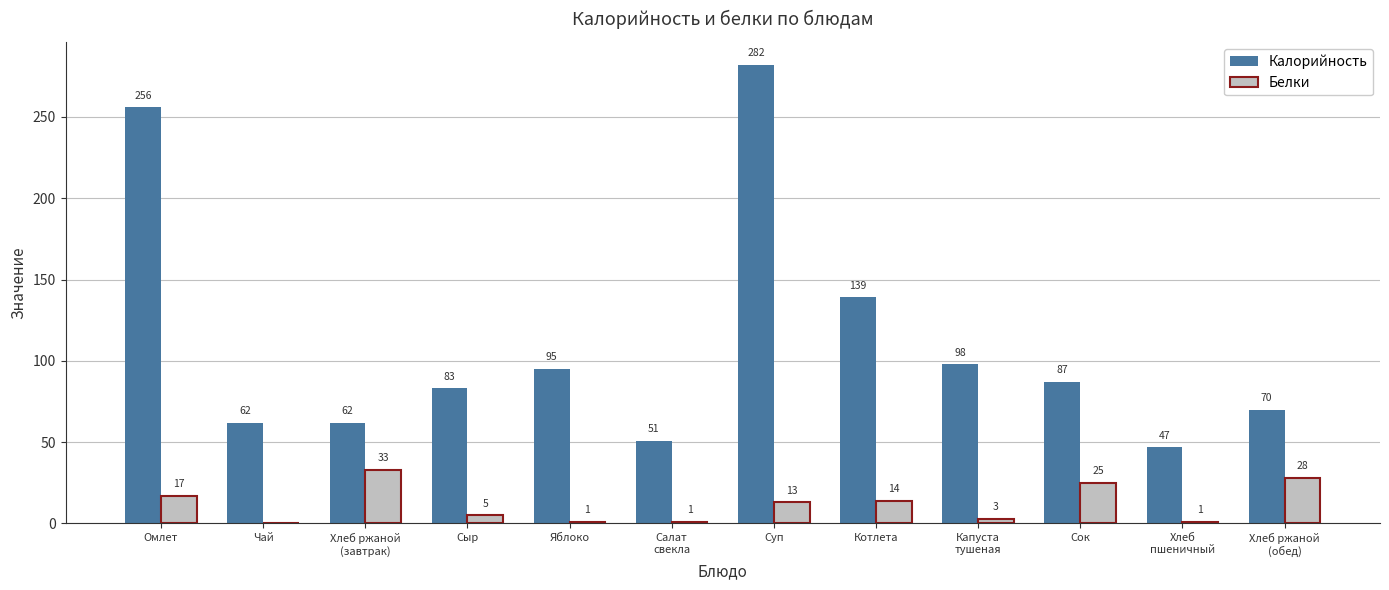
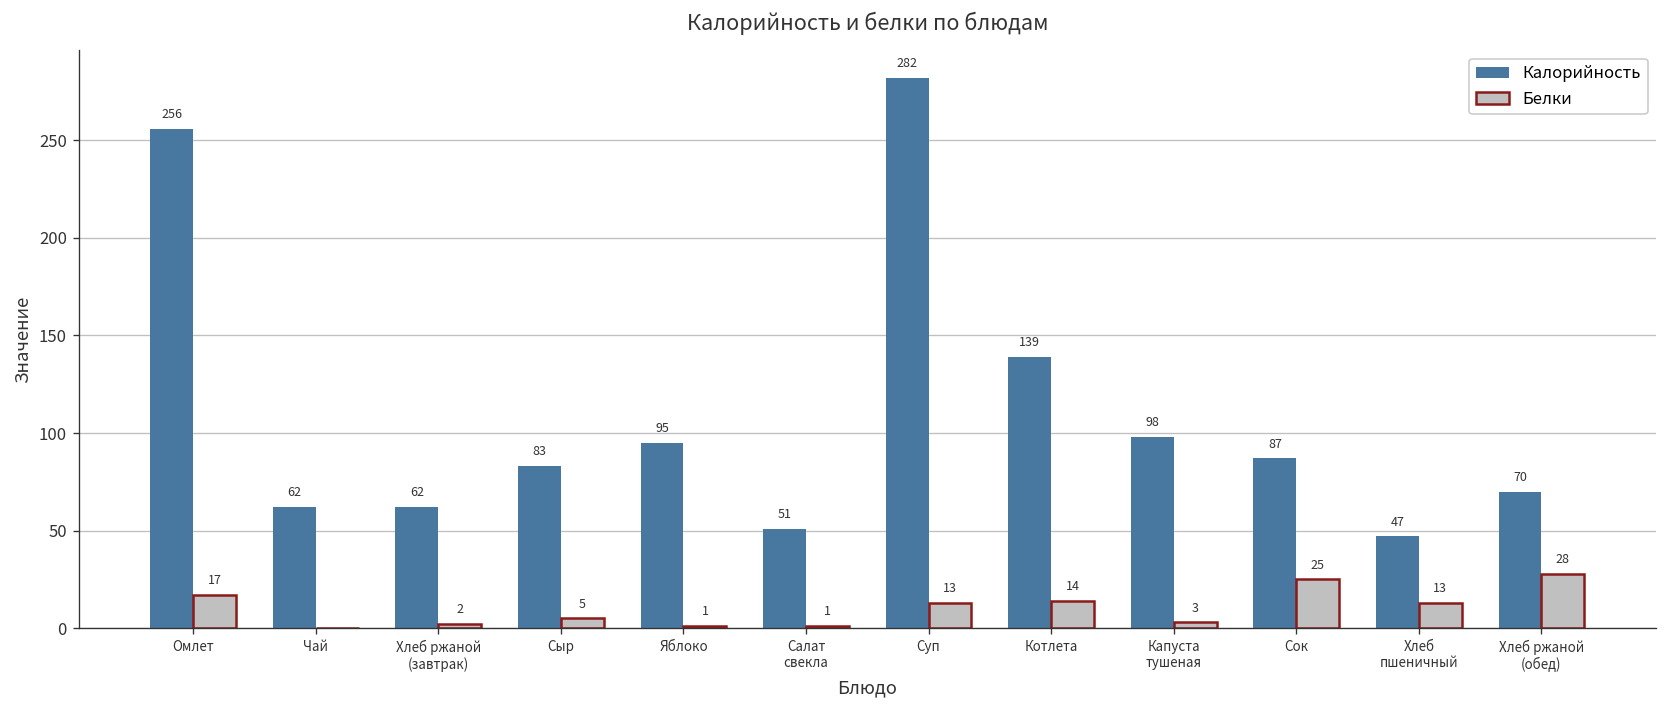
Белки, Хлеб ржаной (завтрак): 33 -> 2
Белки, Хлеб пшеничный: 1 -> 13
